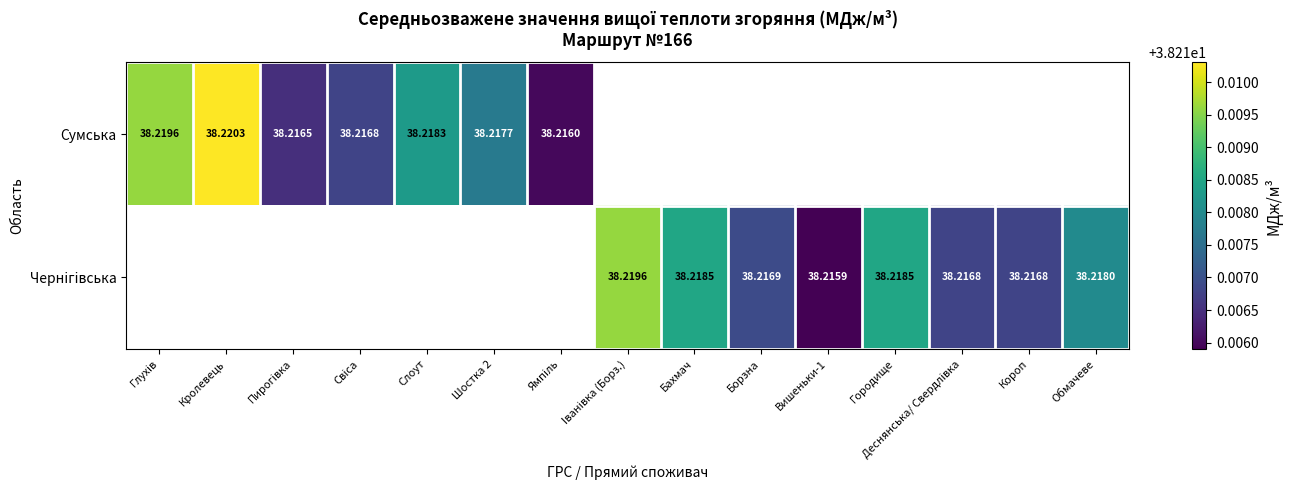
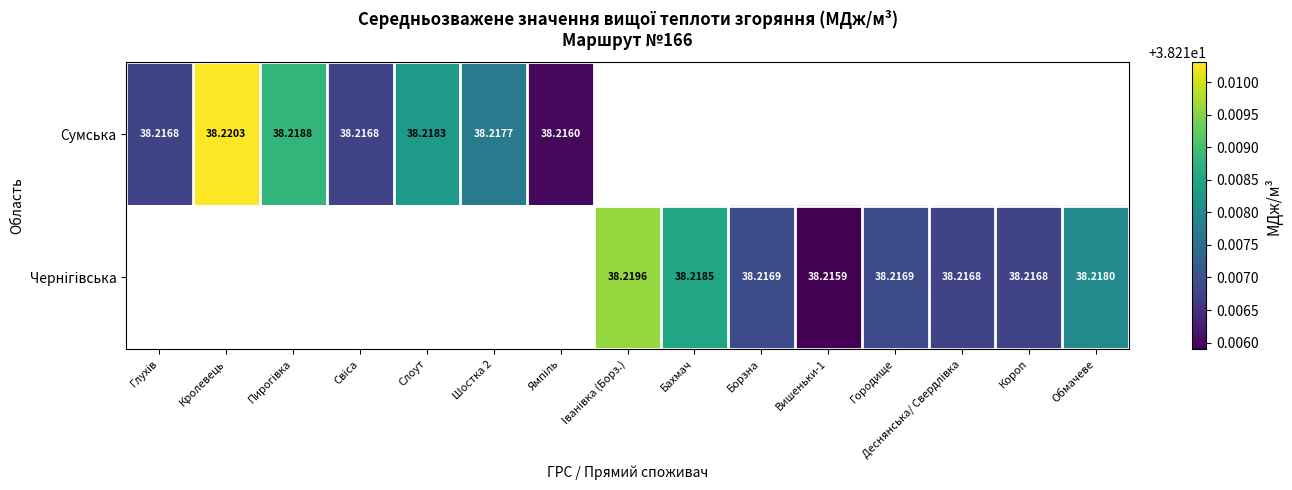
Сумська, Глухів: 38.2196 -> 38.2168
Сумська, Пирогівка: 38.2165 -> 38.2188
Чернігівська, Городище: 38.2185 -> 38.2169
